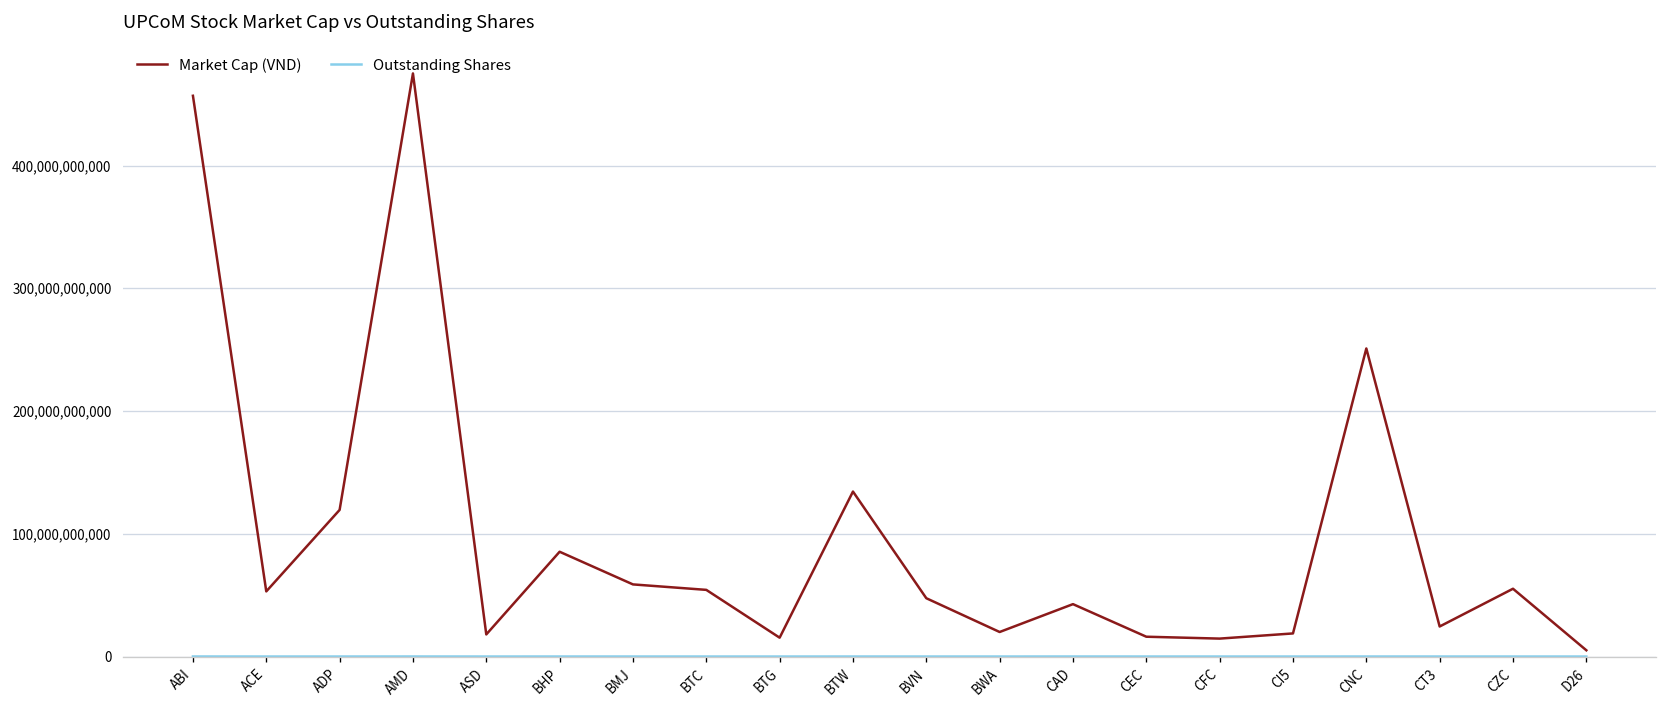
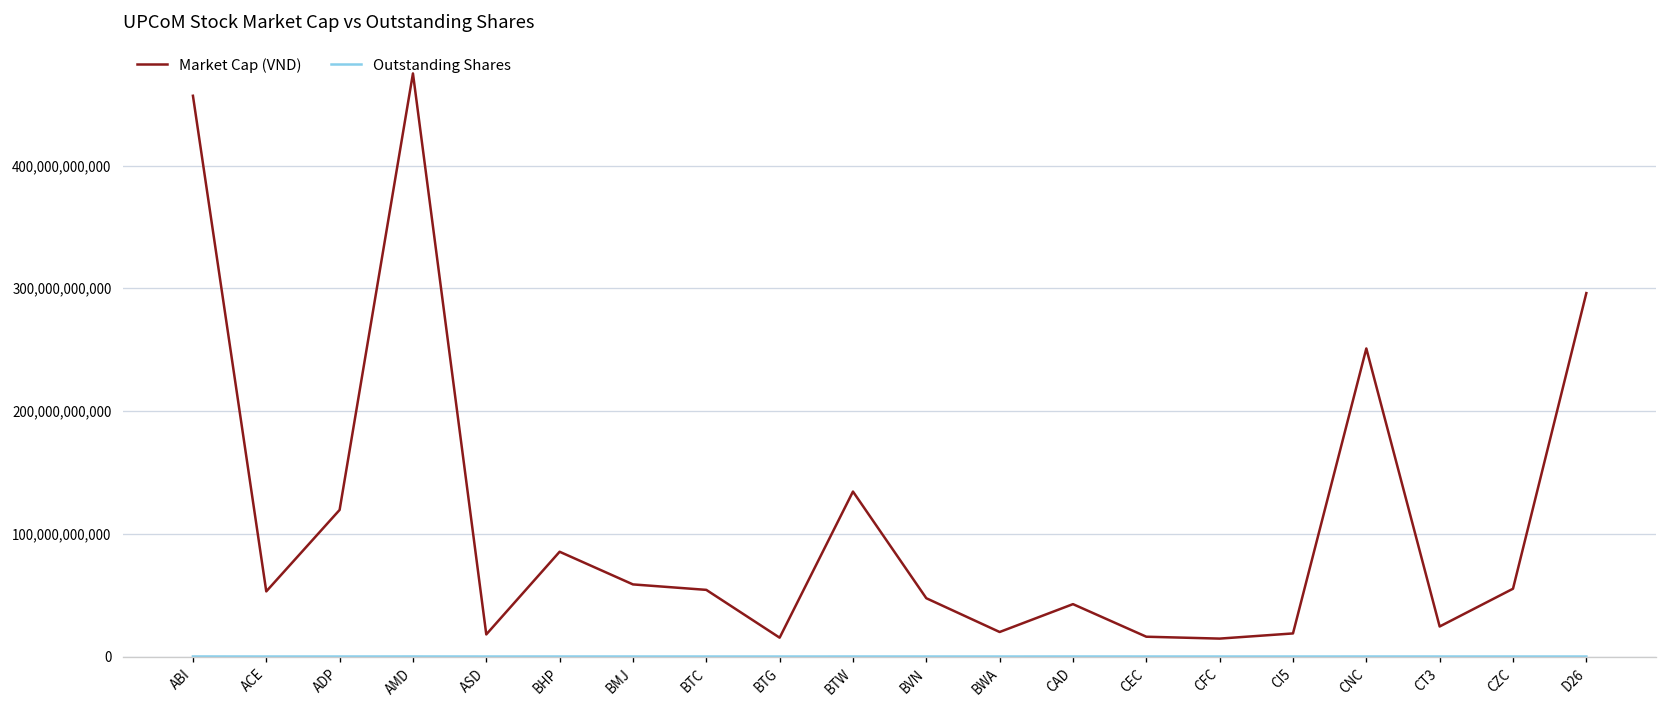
Market Cap (VND), D26: 5,000,000,000 -> 296,000,000,000
